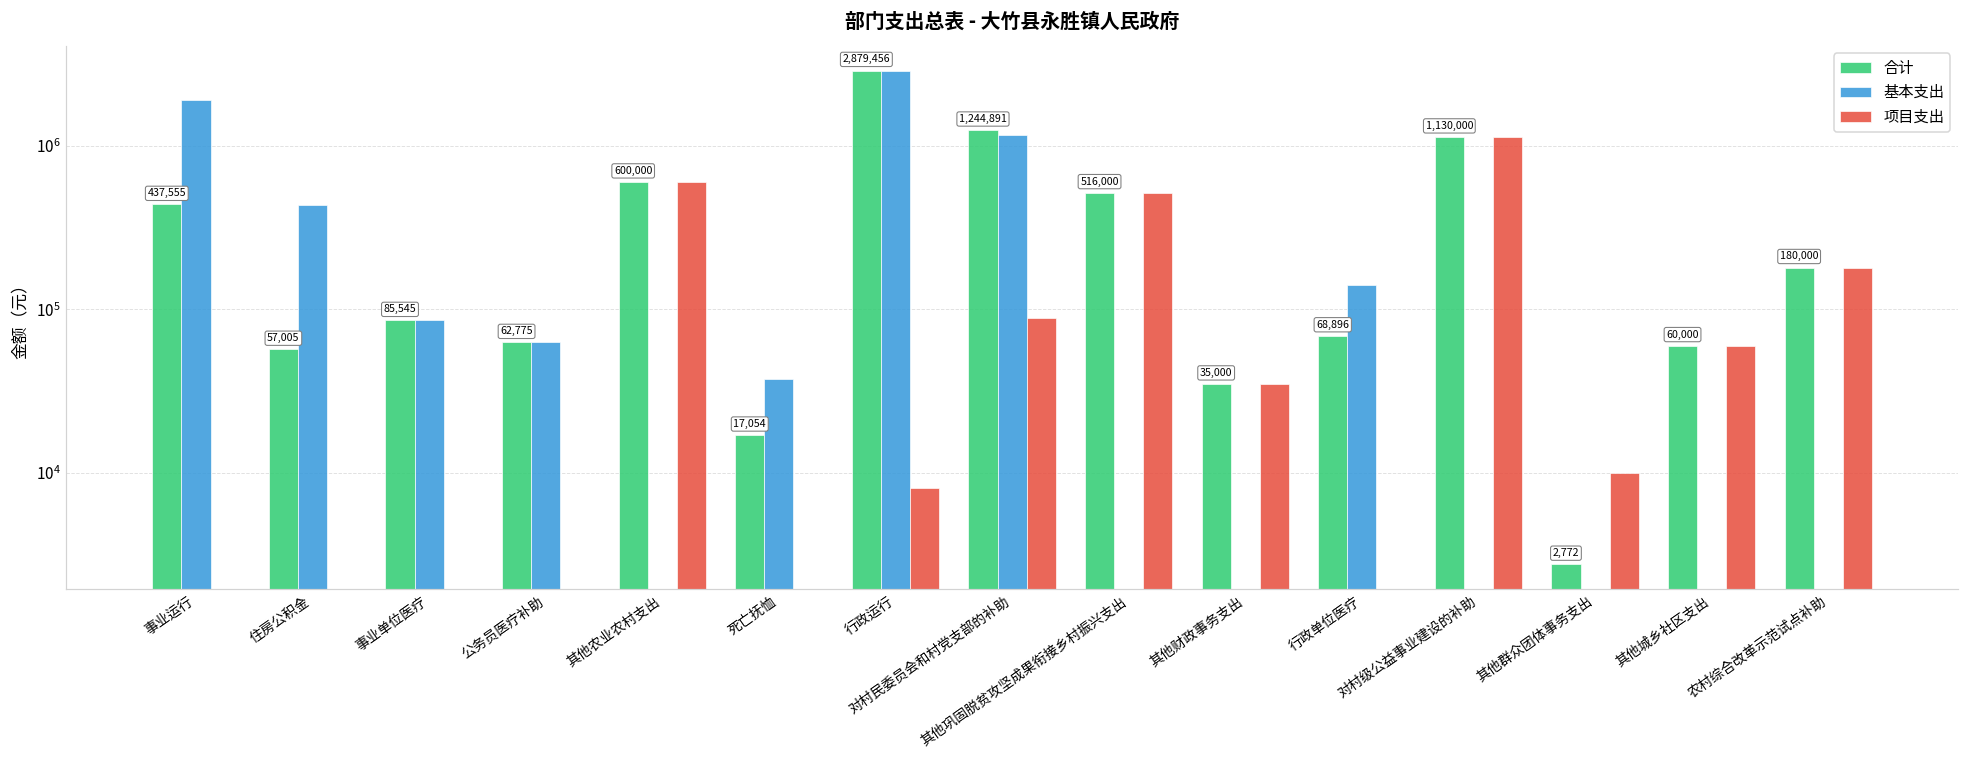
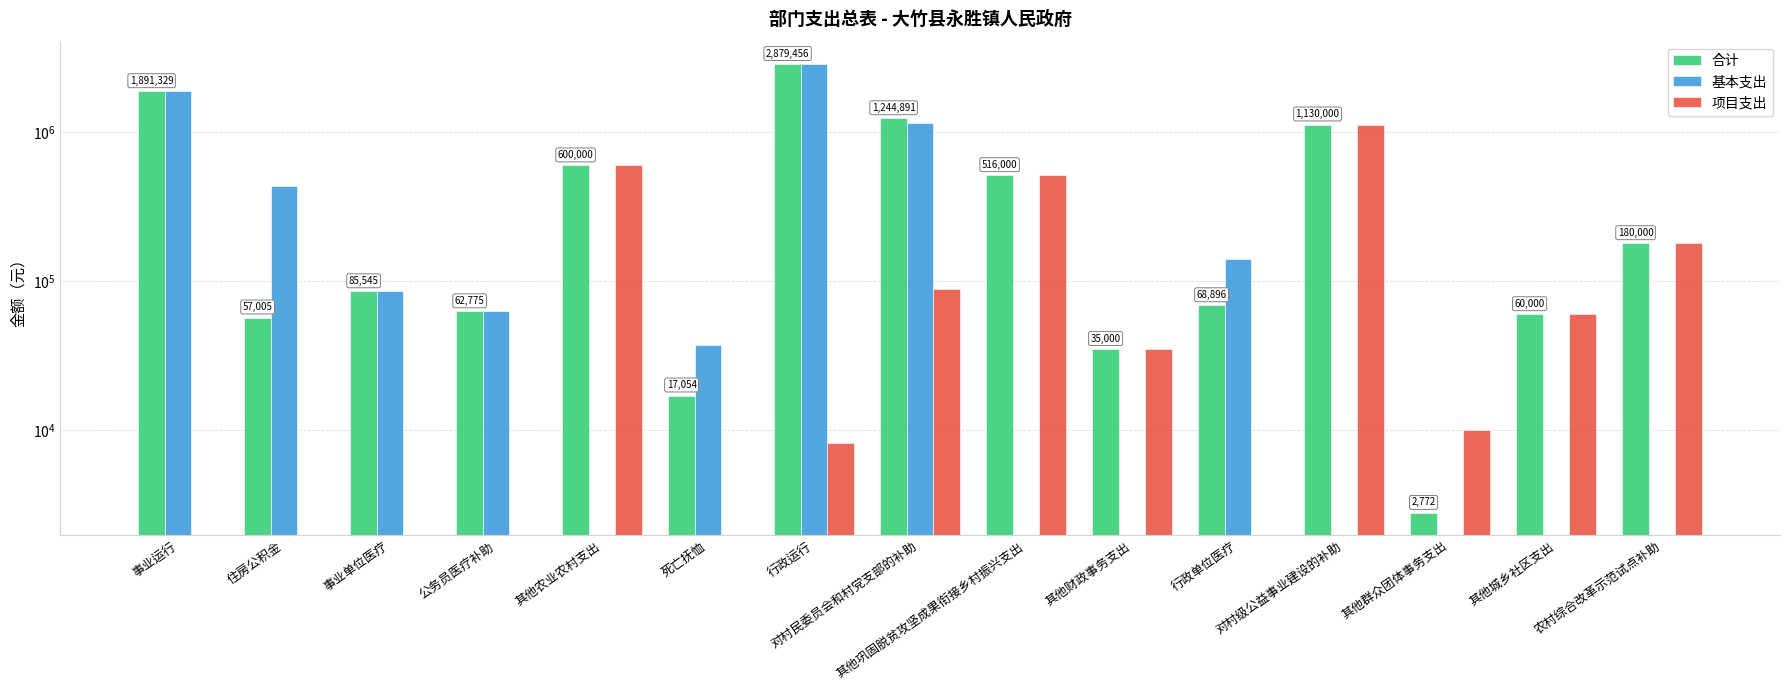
合计, 事业运行: 437,555 -> 1,891,329
